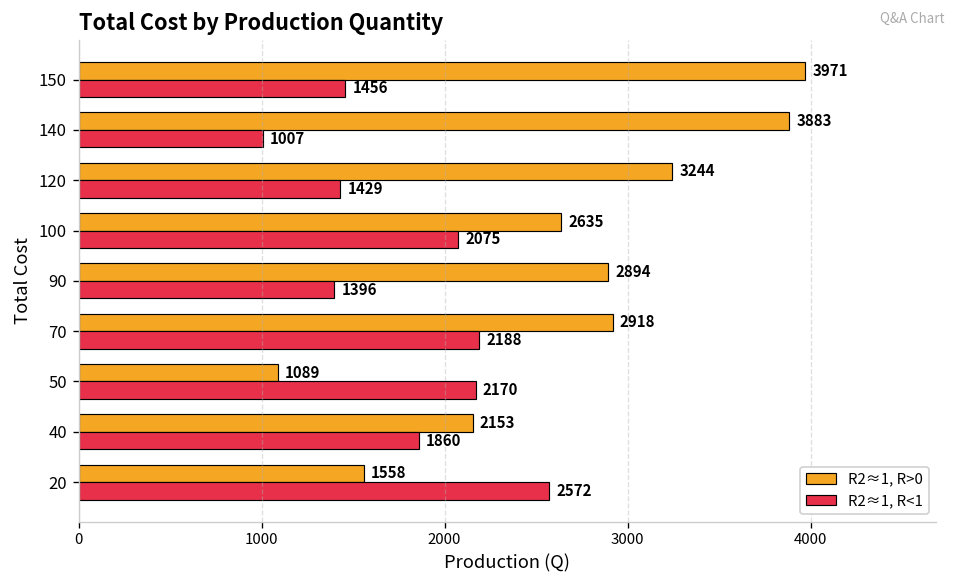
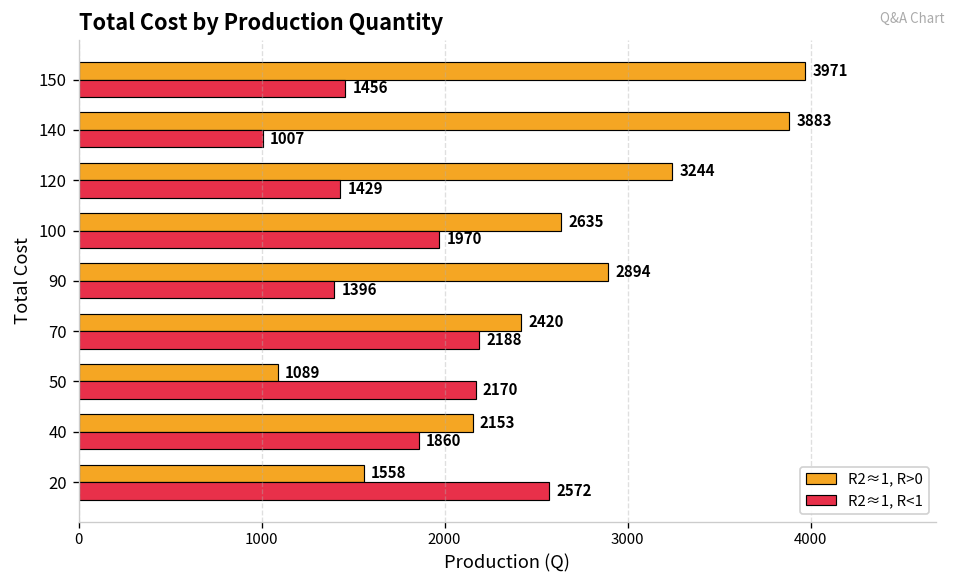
R2≈1, R<1, 100: 2075 -> 1970
R2≈1, R>0, 70: 2918 -> 2420
